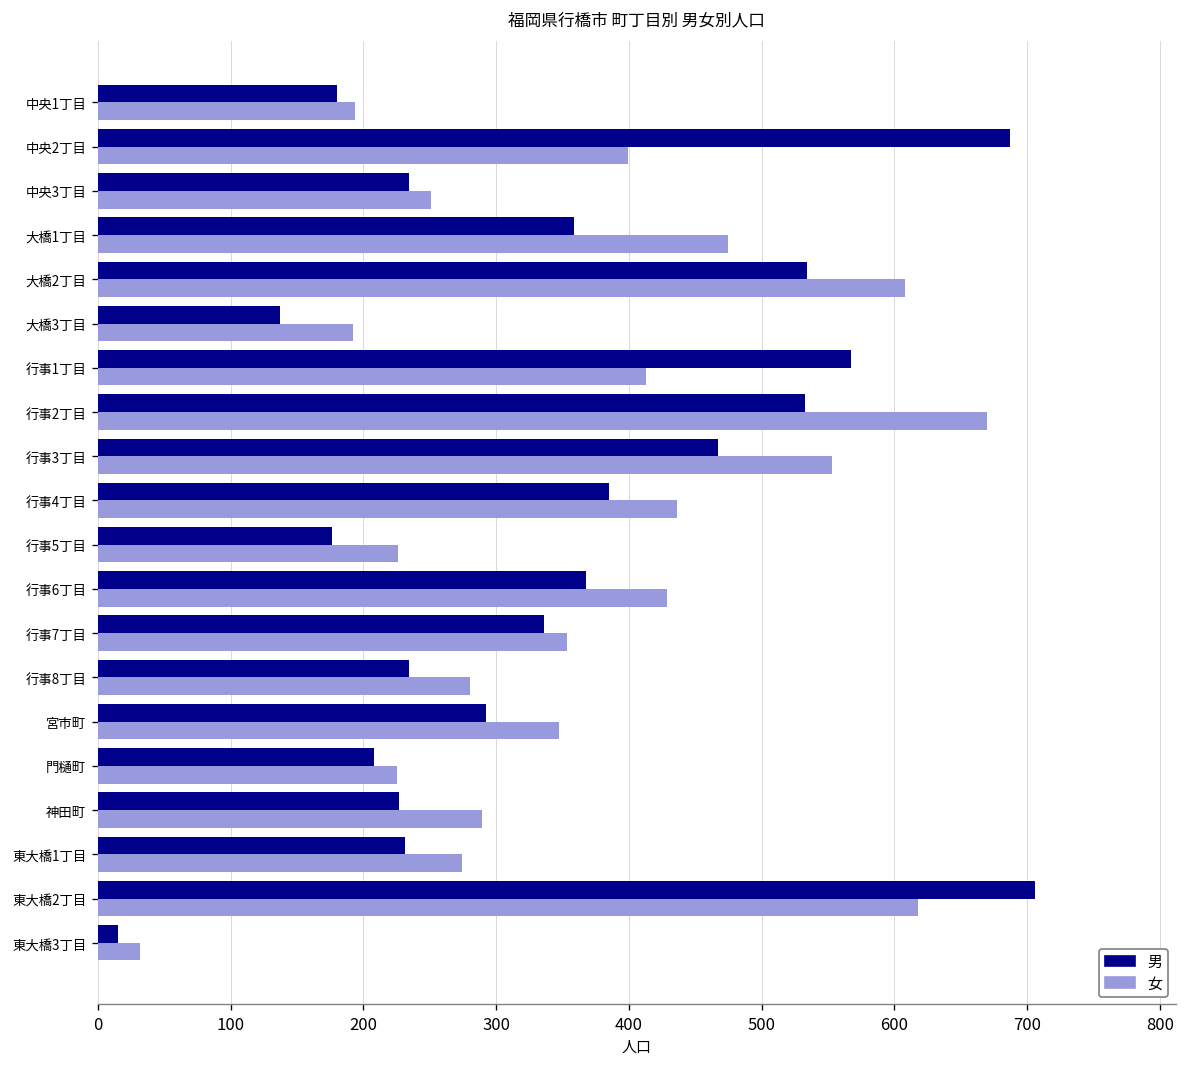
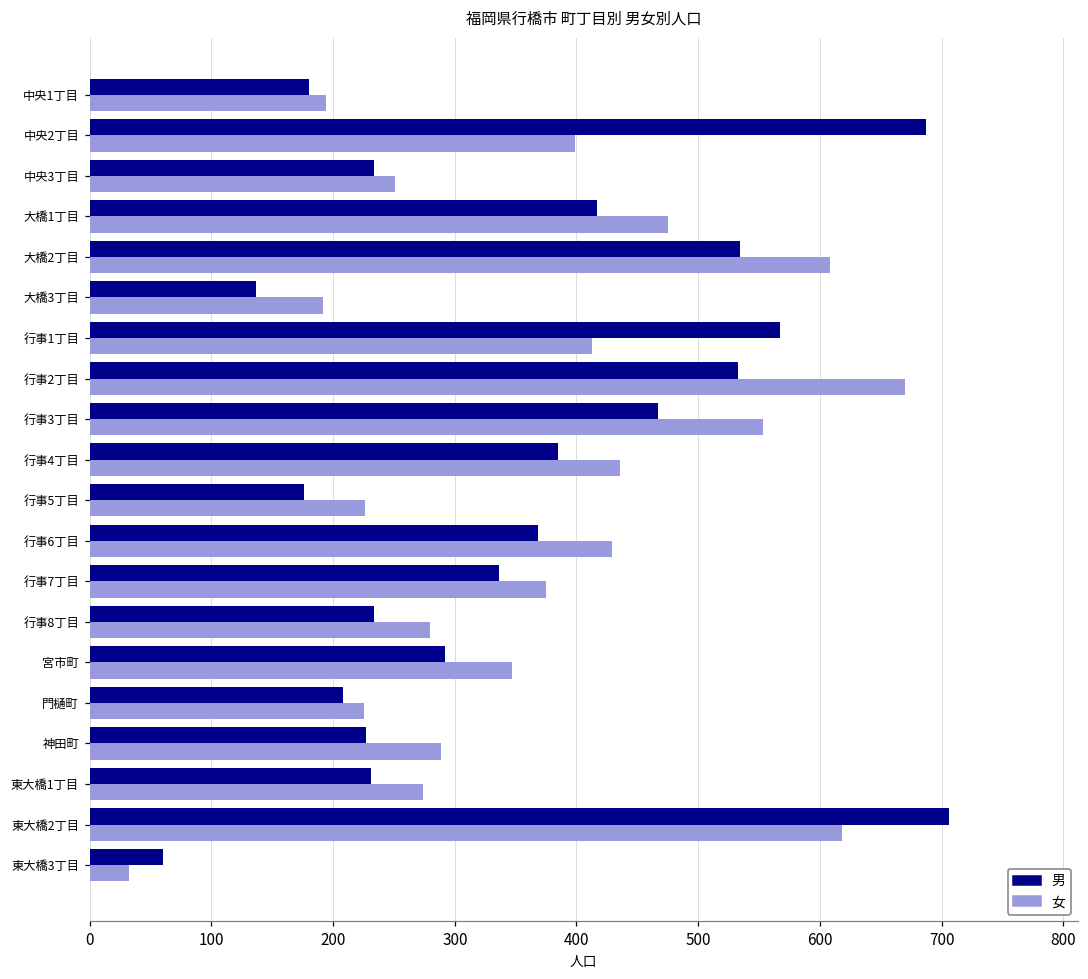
男, 大橋1丁目: 359 -> 417
女, 行事7丁目: 353 -> 375
男, 東大橋3丁目: 15 -> 60
